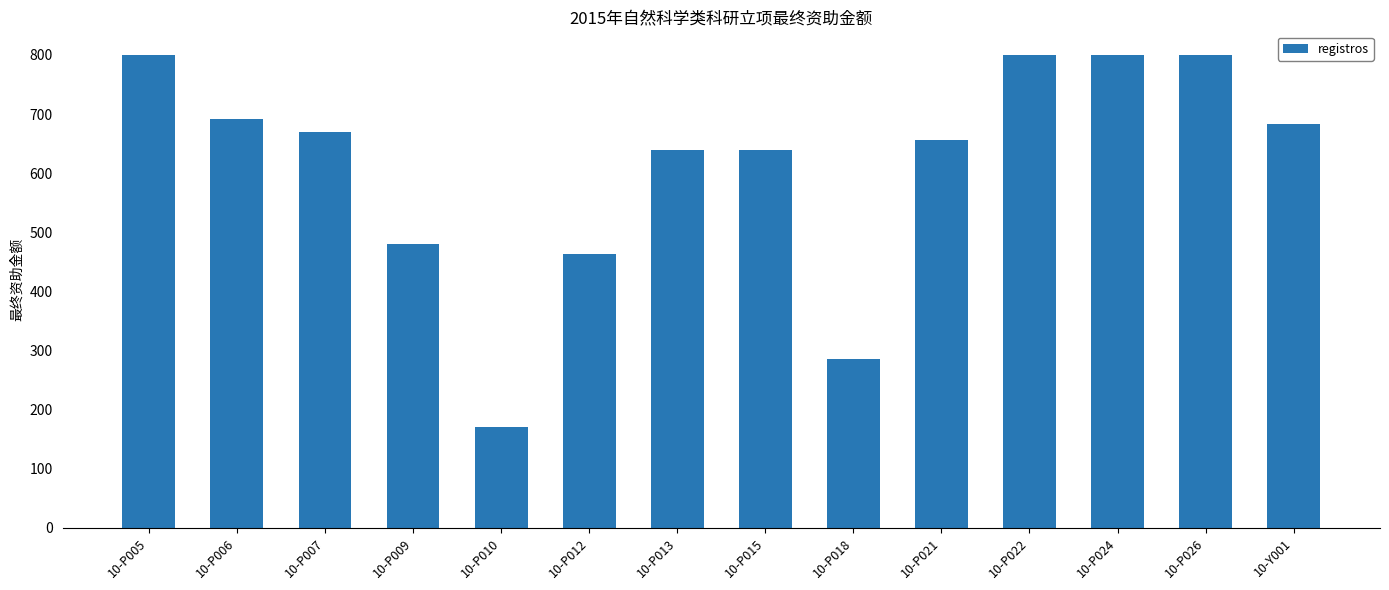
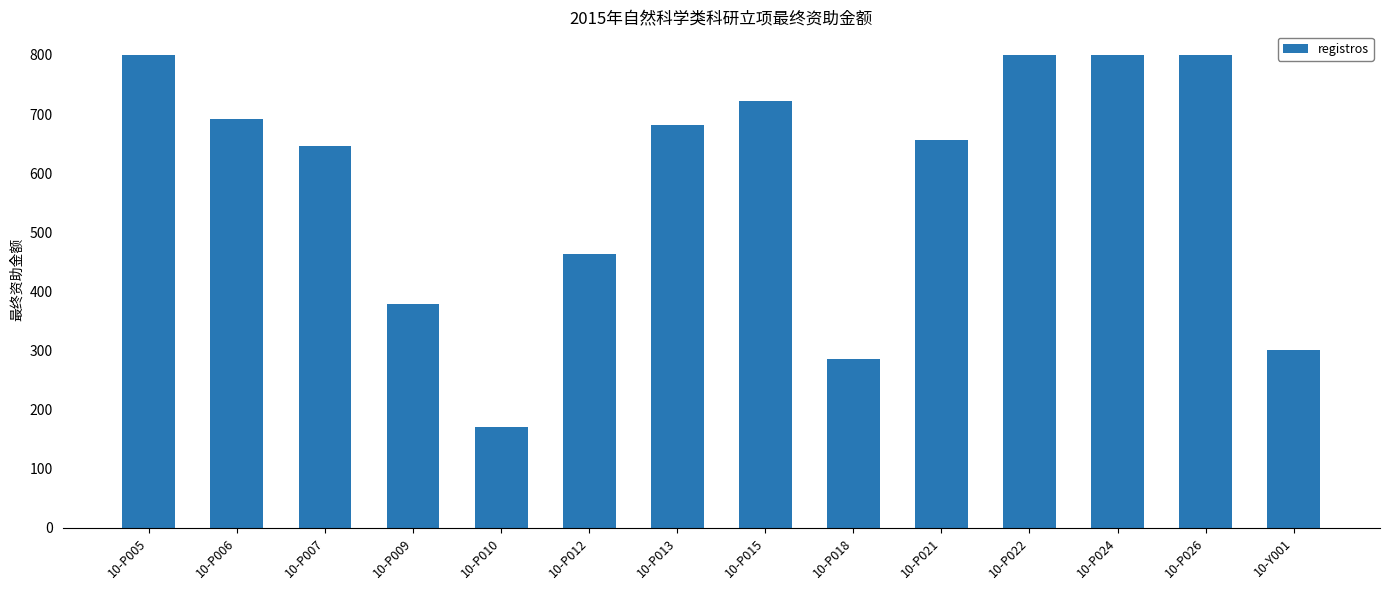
10-P007: 670 -> 650
10-P009: 480 -> 380
10-P013: 640 -> 680
10-P015: 640 -> 720
10-Y001: 680 -> 300
